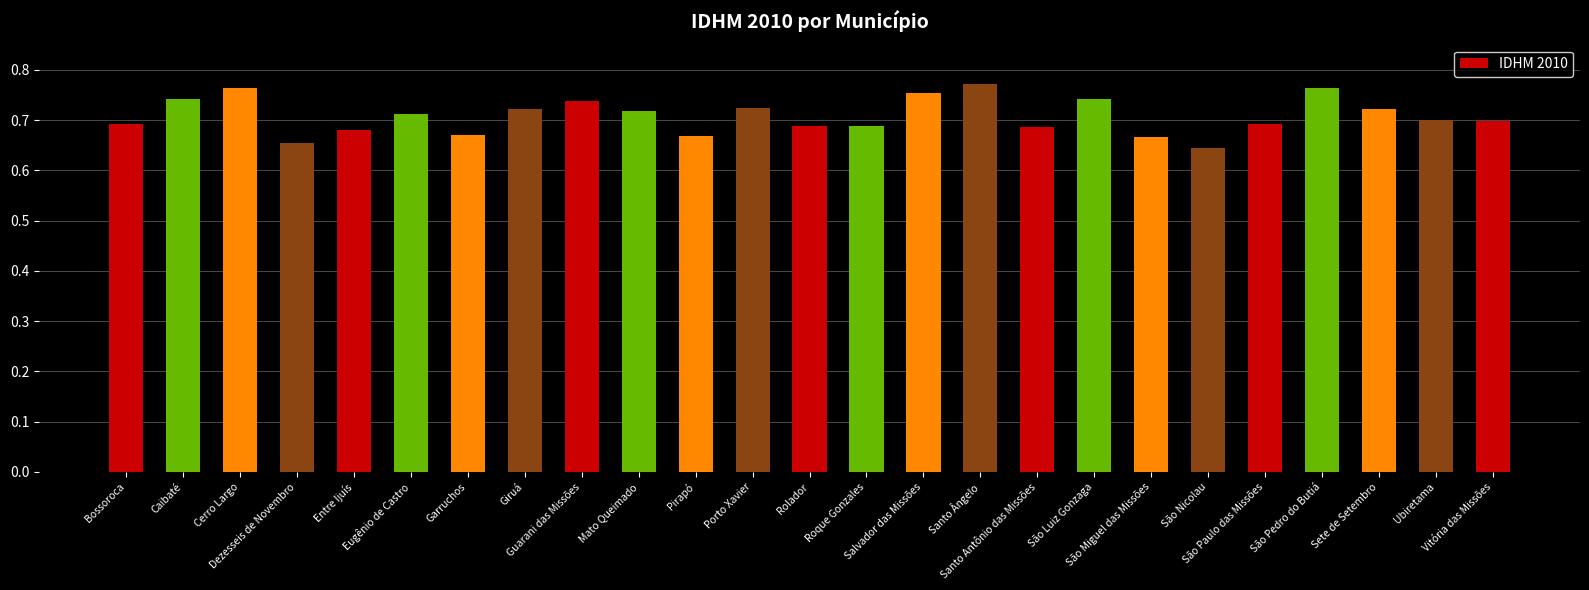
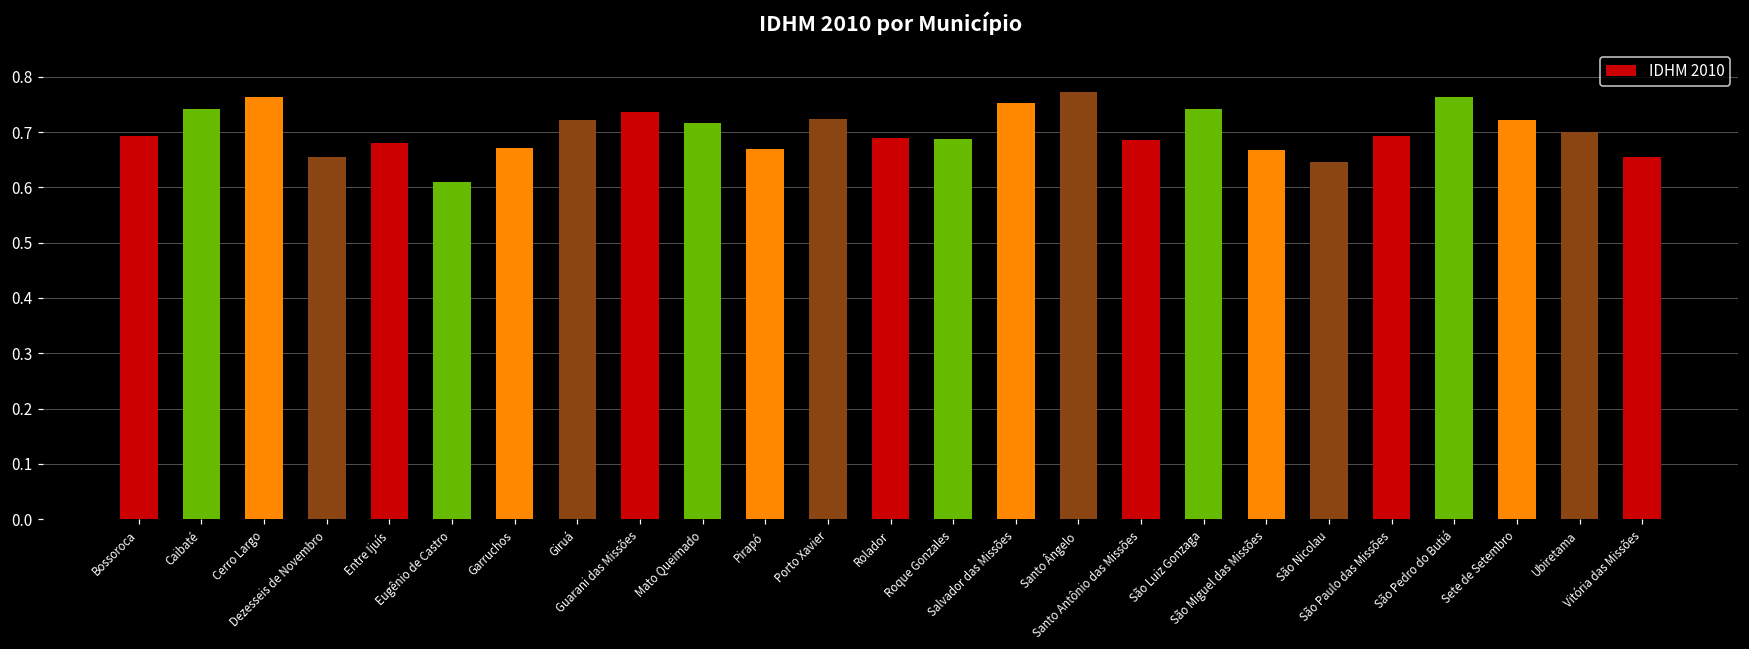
Eugênio de Castro: 0.71 -> 0.61
Vitória das Missões: 0.70 -> 0.66
